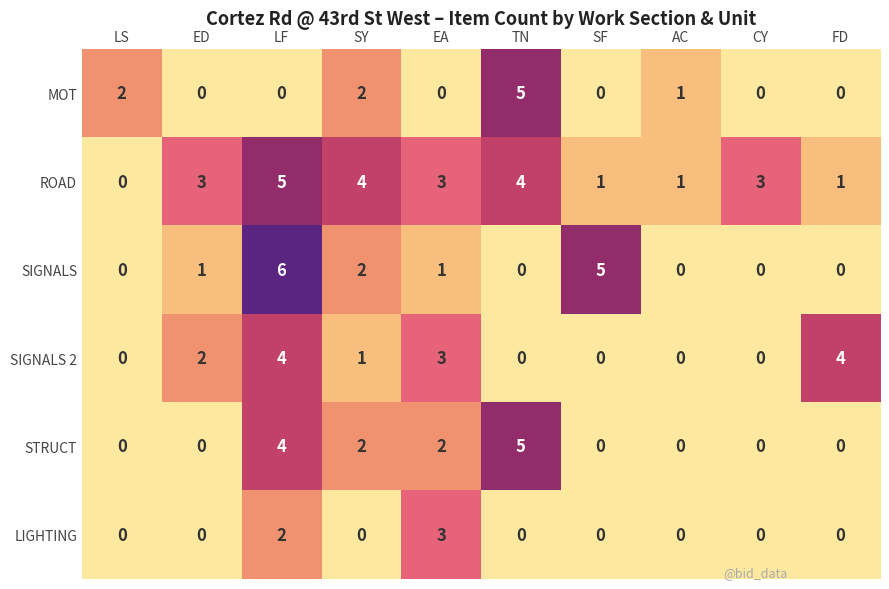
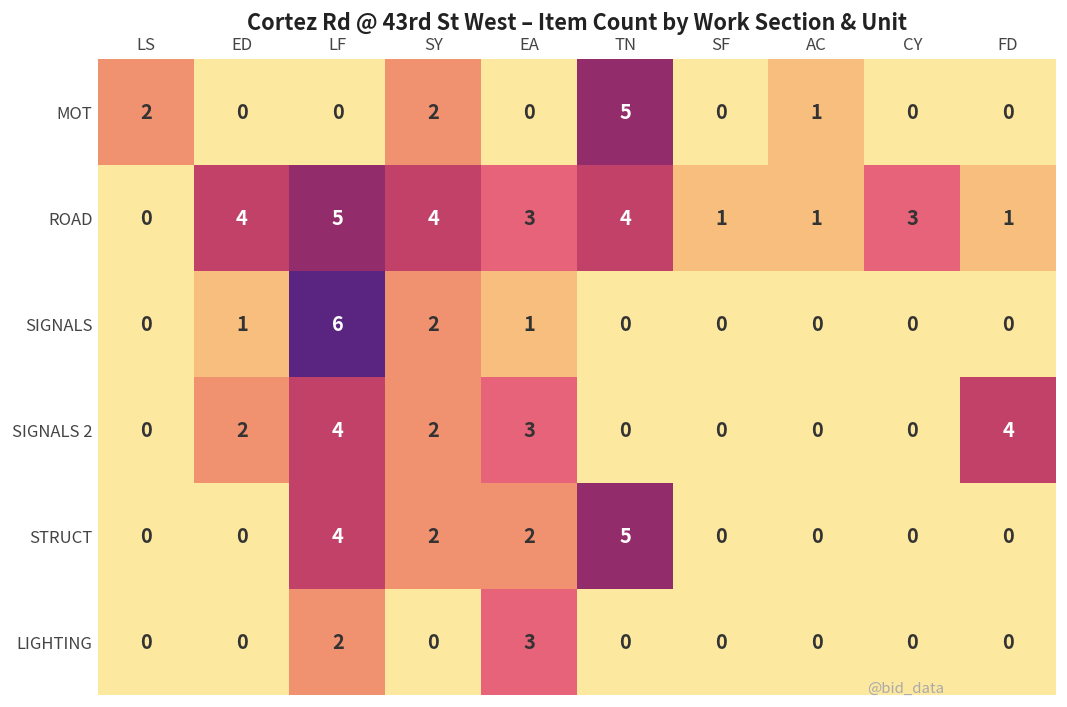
ROAD, ED: 3 -> 4
SIGNALS, SF: 5 -> 0
SIGNALS 2, SY: 1 -> 2
